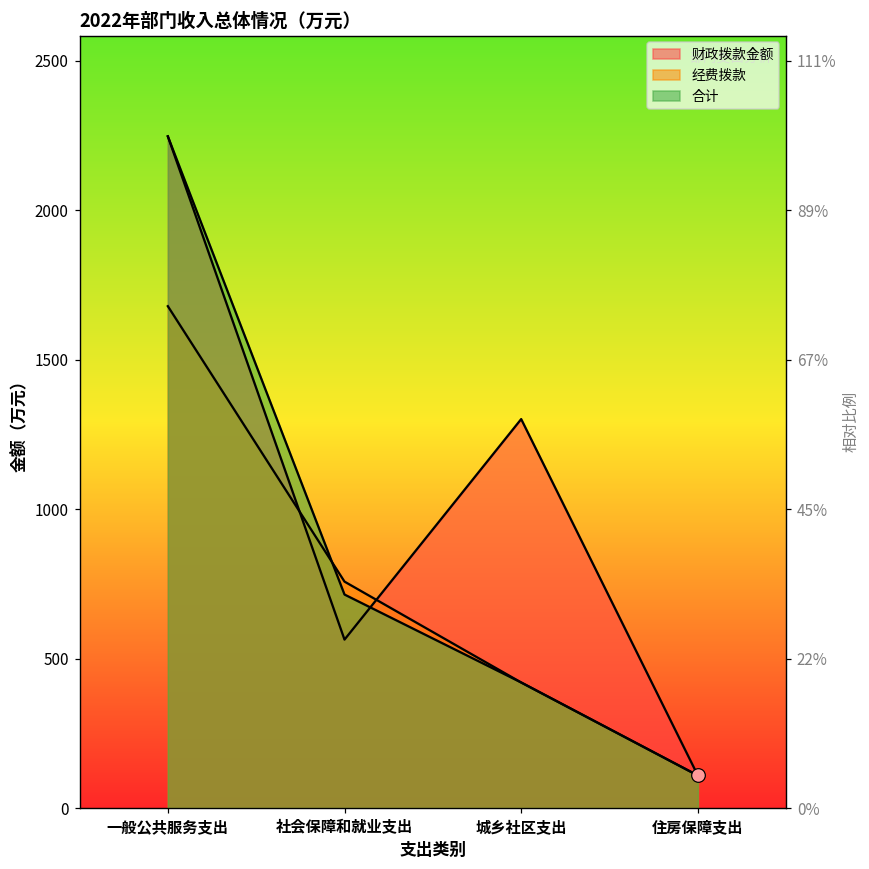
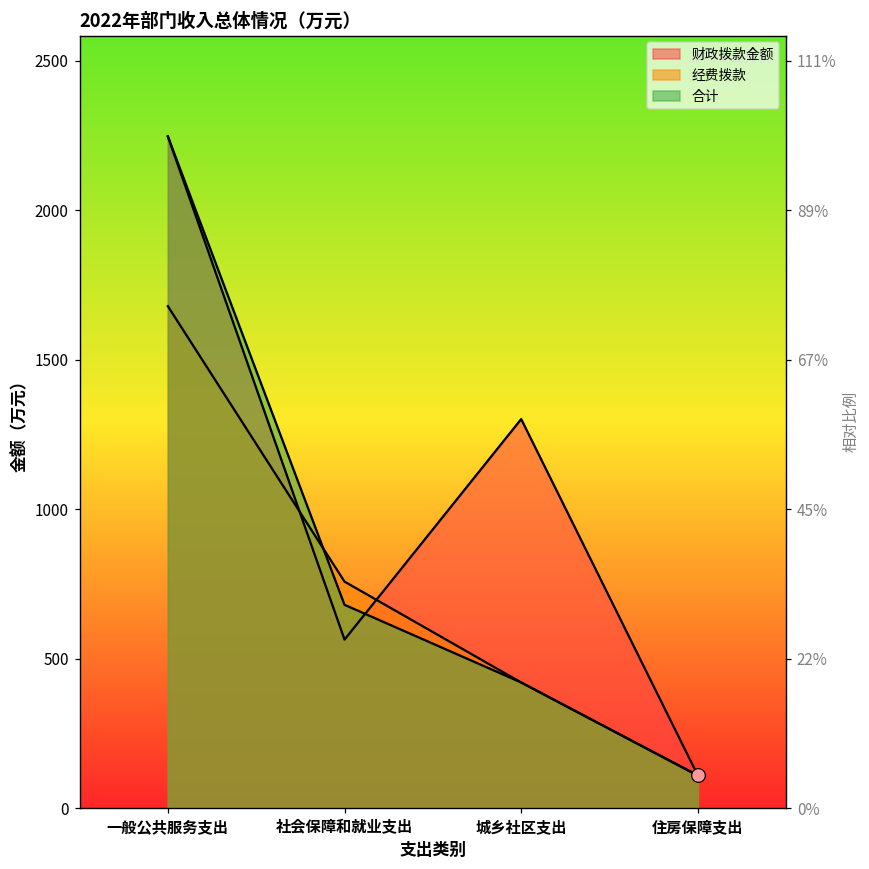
合计, 社会保障和就业支出: 710 -> 680
